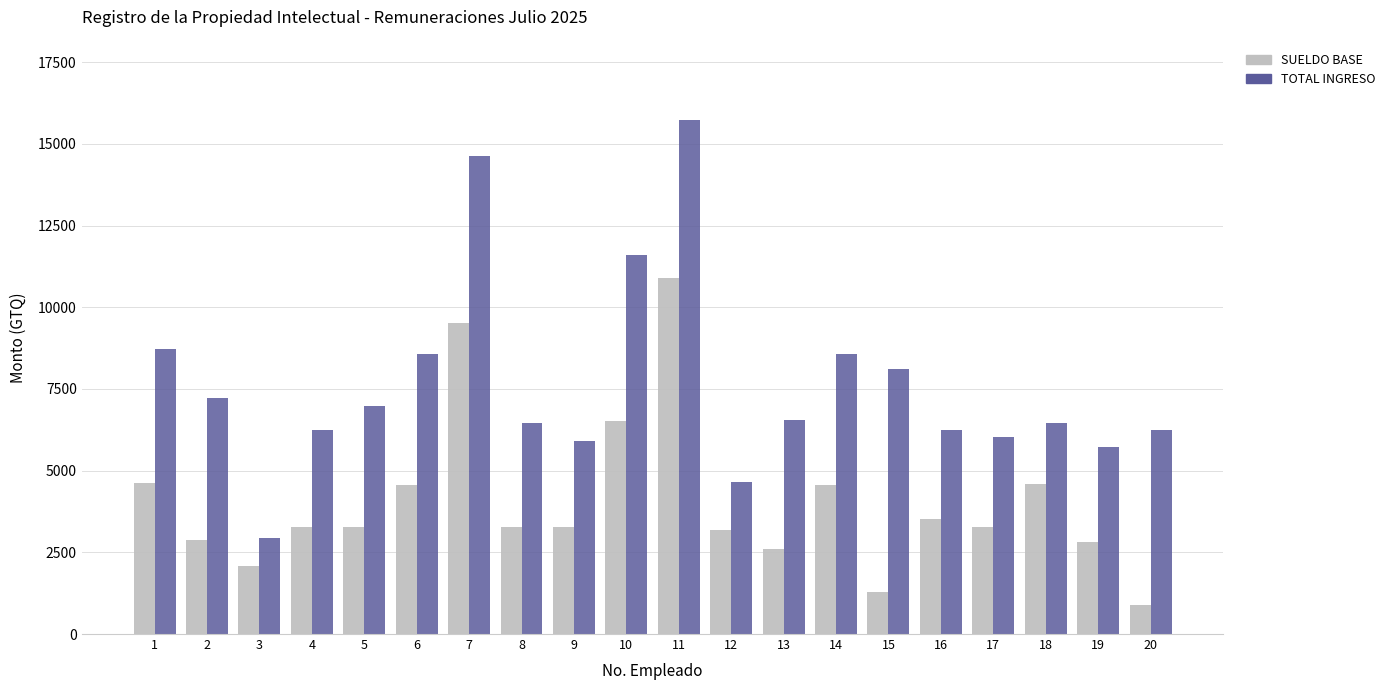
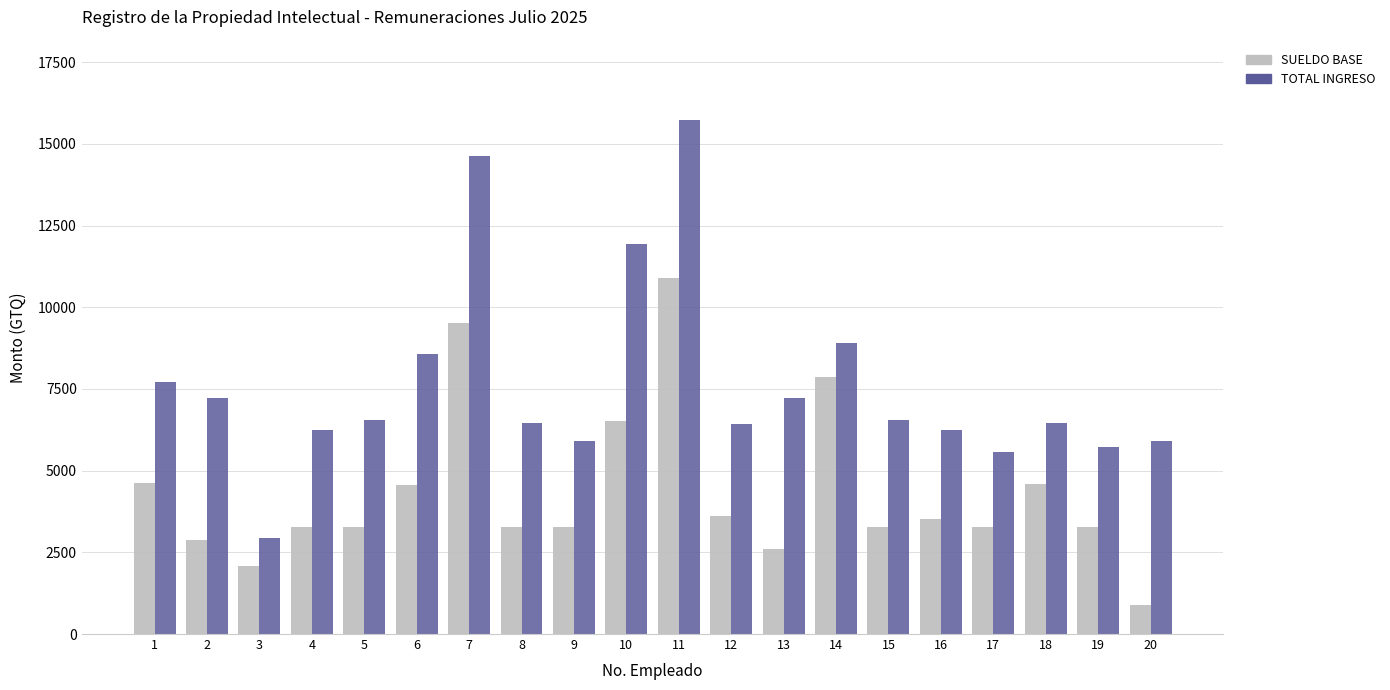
TOTAL INGRESO, 1: 8700 -> 7700
TOTAL INGRESO, 5: 7000 -> 6600
TOTAL INGRESO, 10: 11600 -> 11900
SUELDO BASE, 12: 3200 -> 3600
TOTAL INGRESO, 12: 4600 -> 6400
TOTAL INGRESO, 13: 6600 -> 7200
SUELDO BASE, 14: 4600 -> 7900
TOTAL INGRESO, 14: 8600 -> 8900
SUELDO BASE, 15: 1300 -> 3300
TOTAL INGRESO, 15: 8100 -> 6600
TOTAL INGRESO, 17: 6000 -> 5600
SUELDO BASE, 19: 2800 -> 3300
TOTAL INGRESO, 20: 6200 -> 5900
